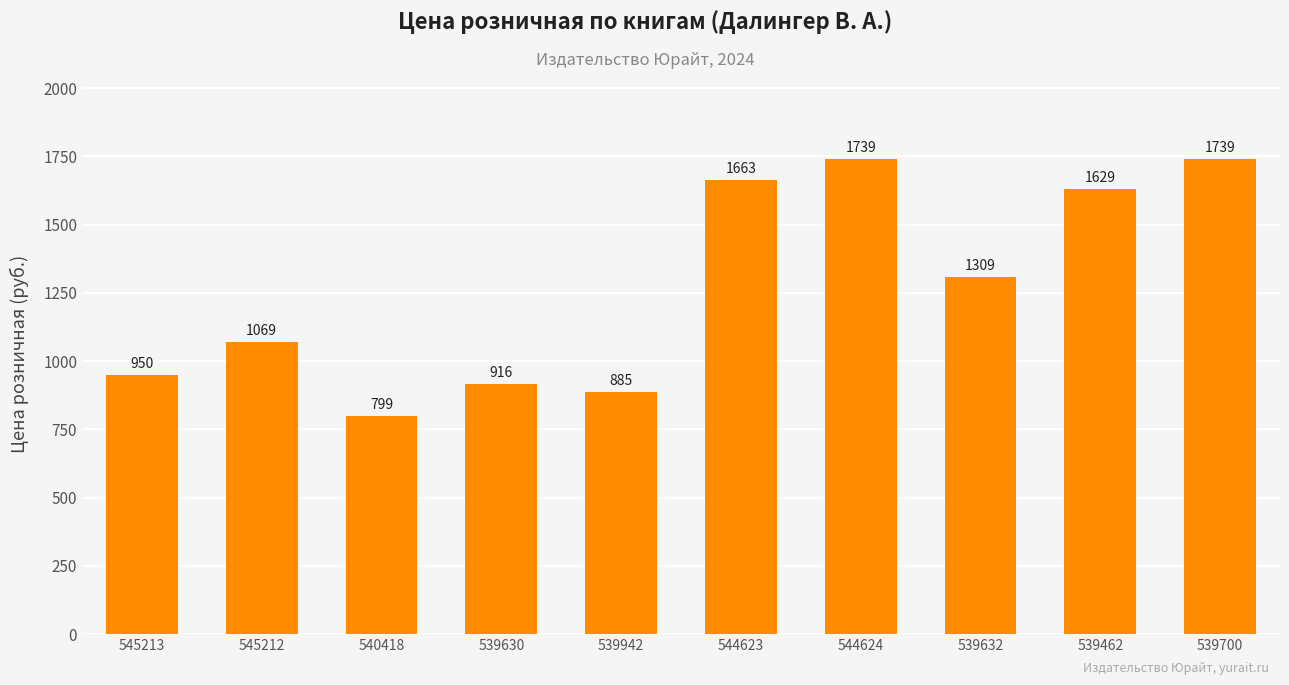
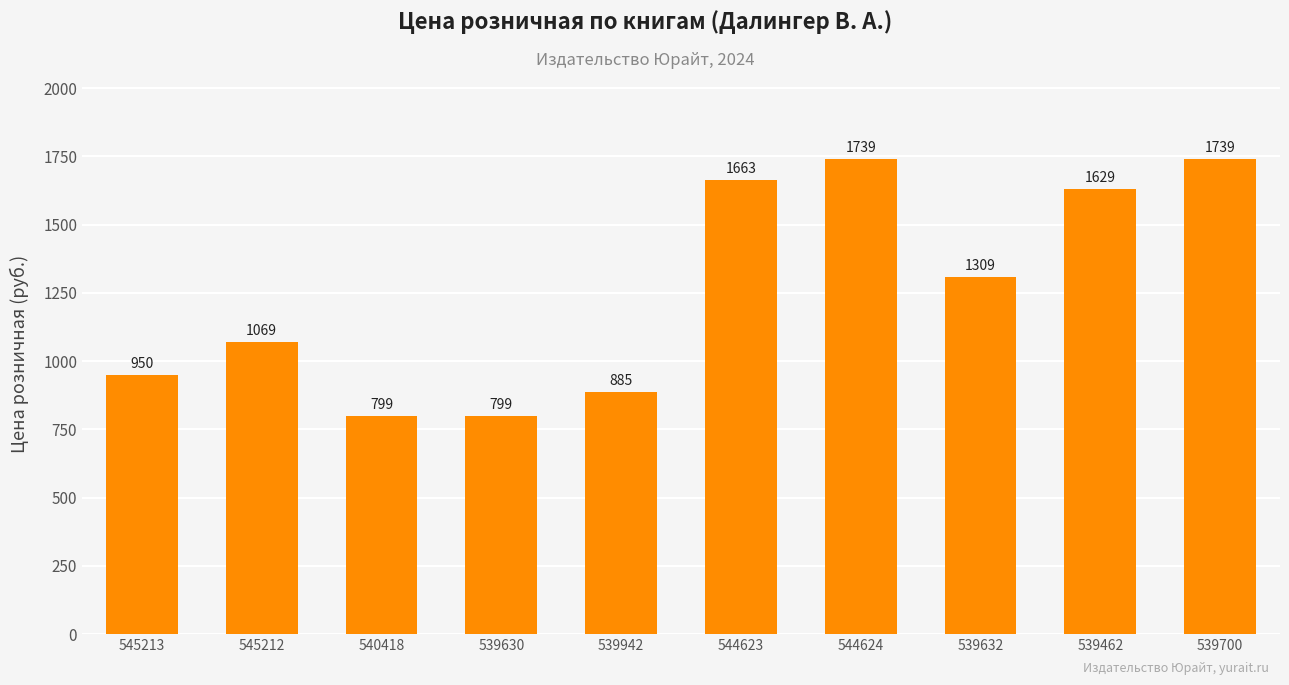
539630: 916 -> 799
